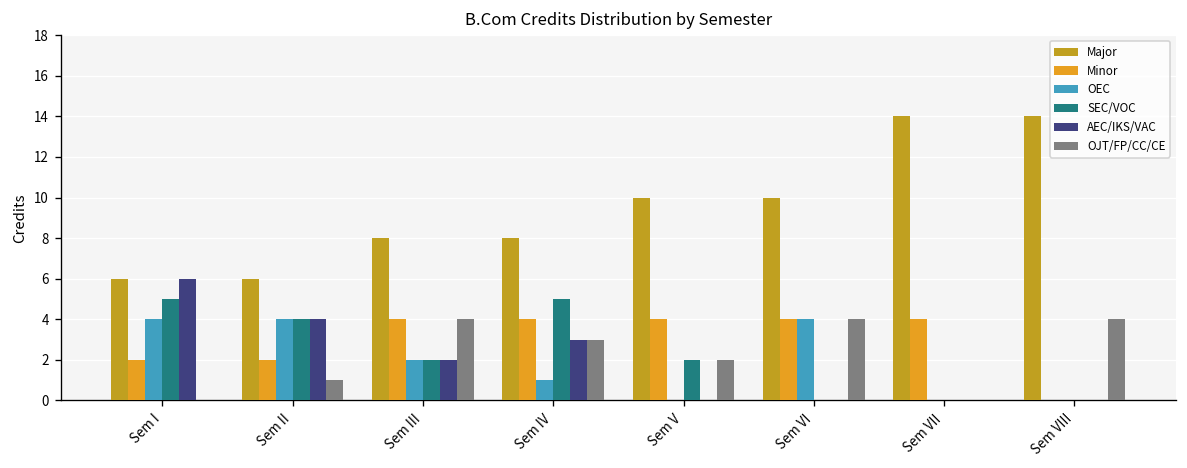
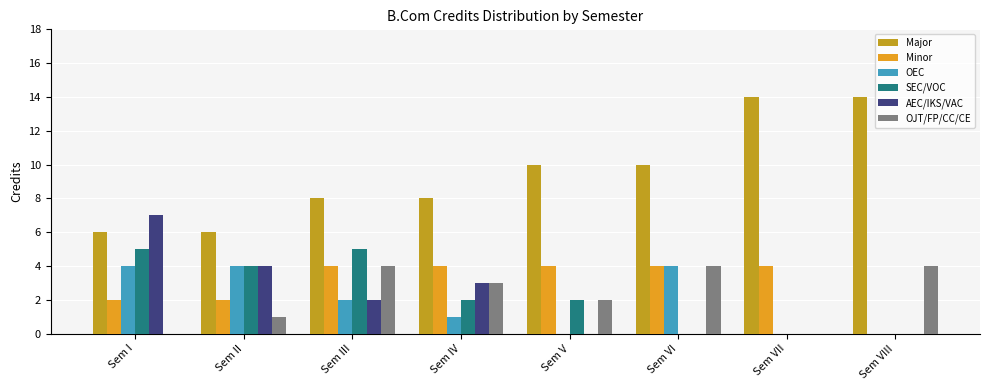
AEC/IKS/VAC, Sem I: 6 -> 7
SEC/VOC, Sem III: 2 -> 5
SEC/VOC, Sem IV: 5 -> 2
